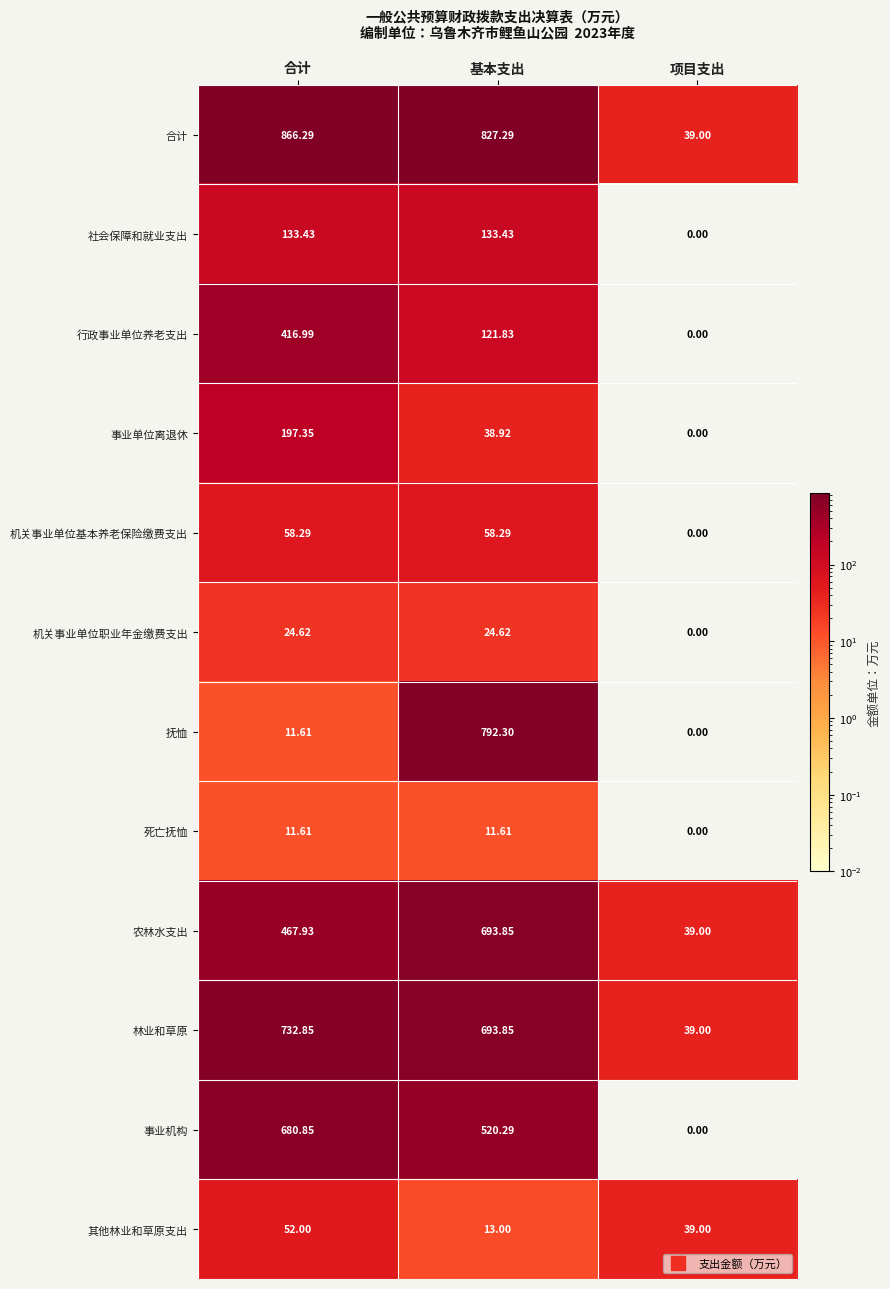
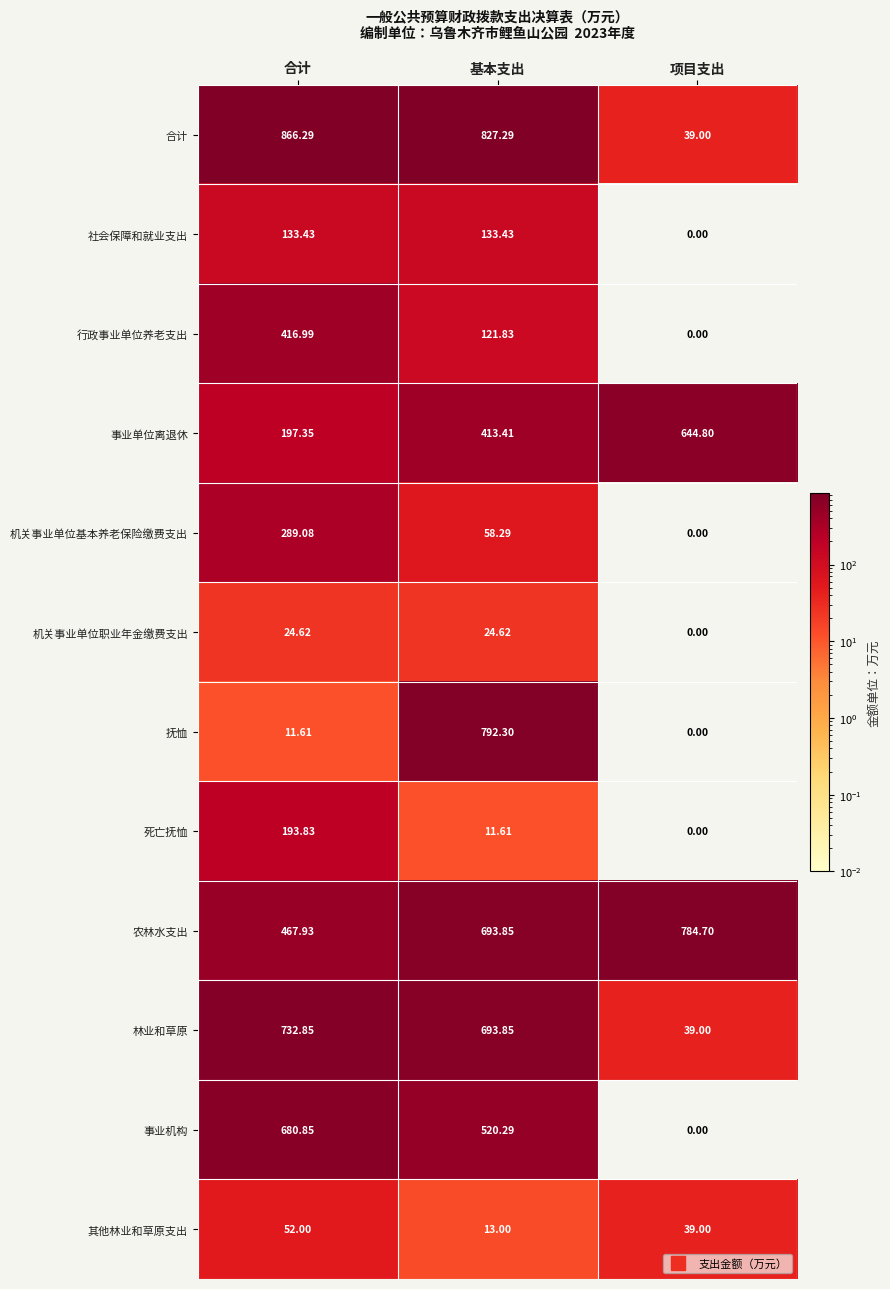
事业单位离退休, 基本支出: 38.92 -> 413.41
事业单位离退休, 项目支出: 0.00 -> 644.80
机关事业单位基本养老保险缴费支出, 合计: 58.29 -> 289.08
死亡抚恤, 合计: 11.61 -> 193.83
农林水支出, 项目支出: 39.00 -> 784.70
